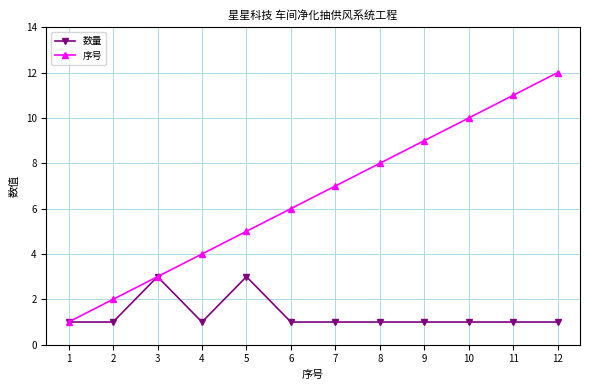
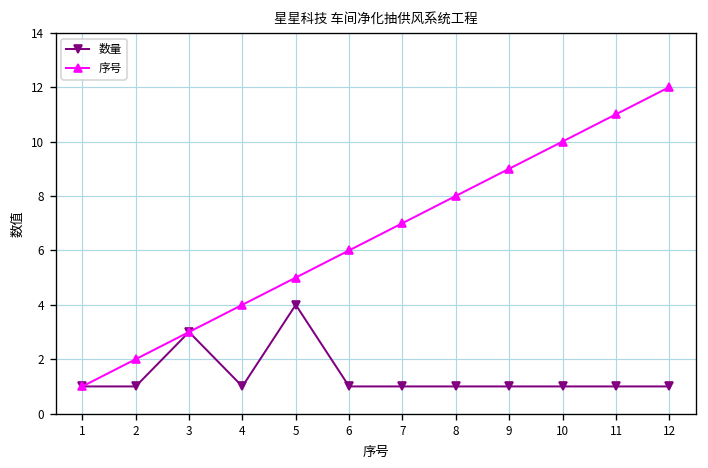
数量, 5: 3 -> 4
